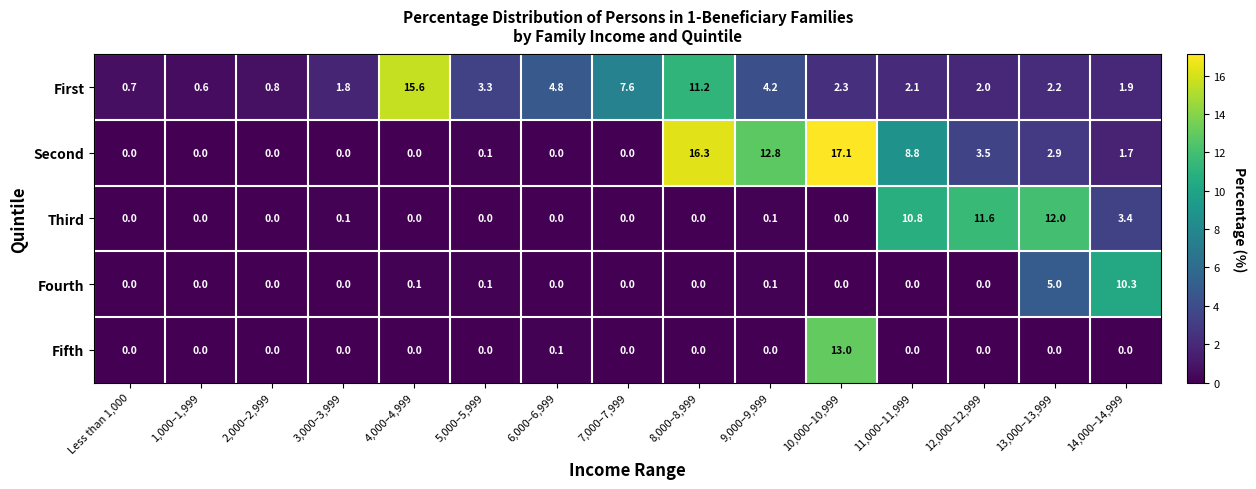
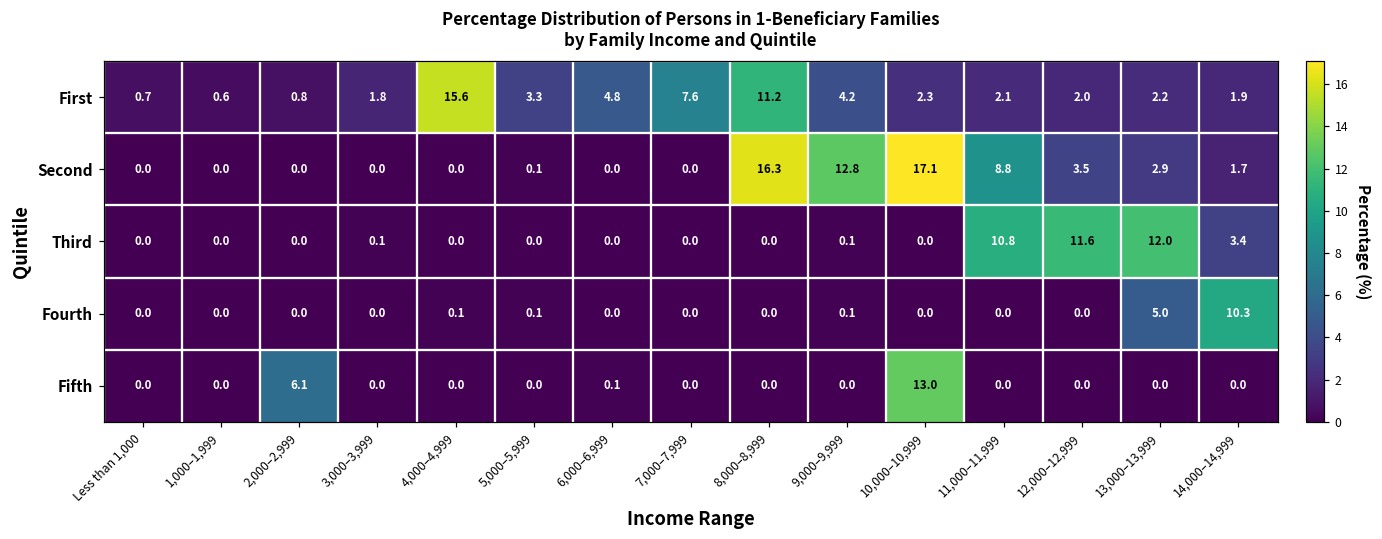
Fifth, 2,000–2,999: 0.0 -> 6.1
